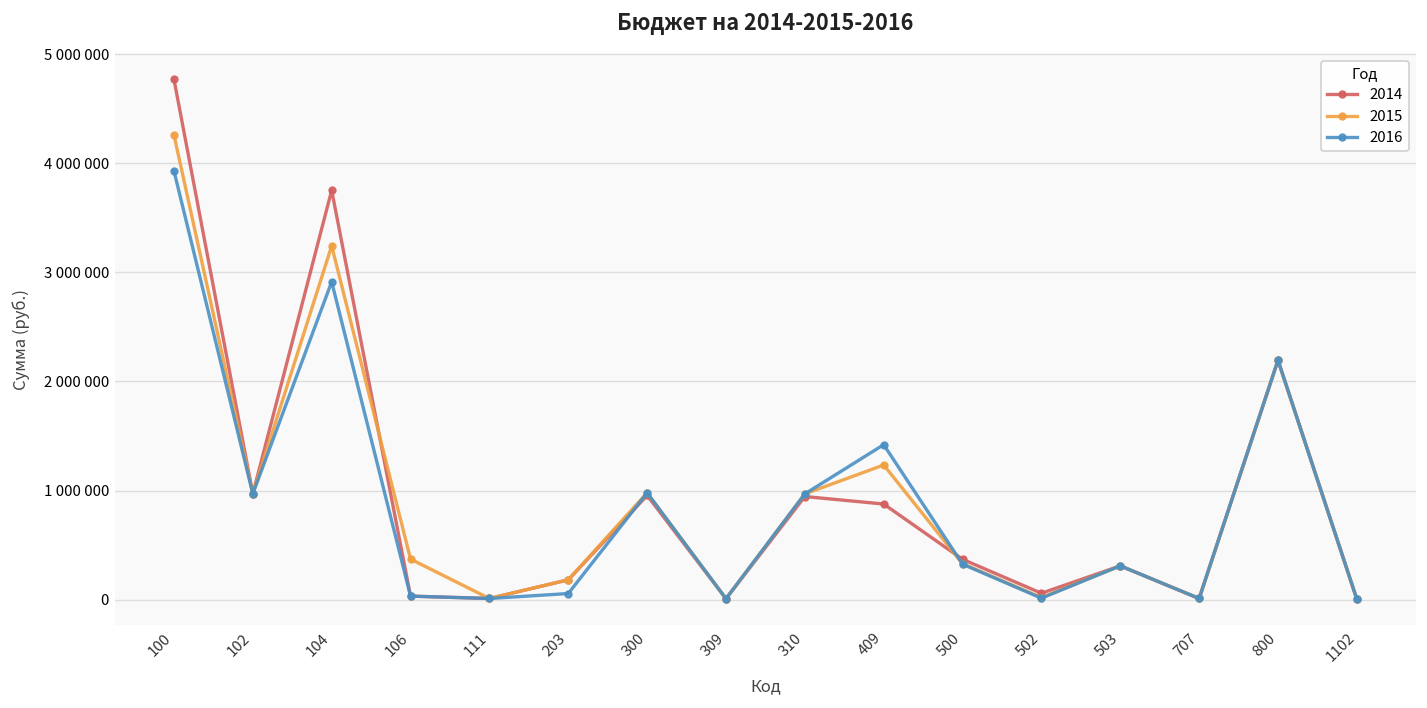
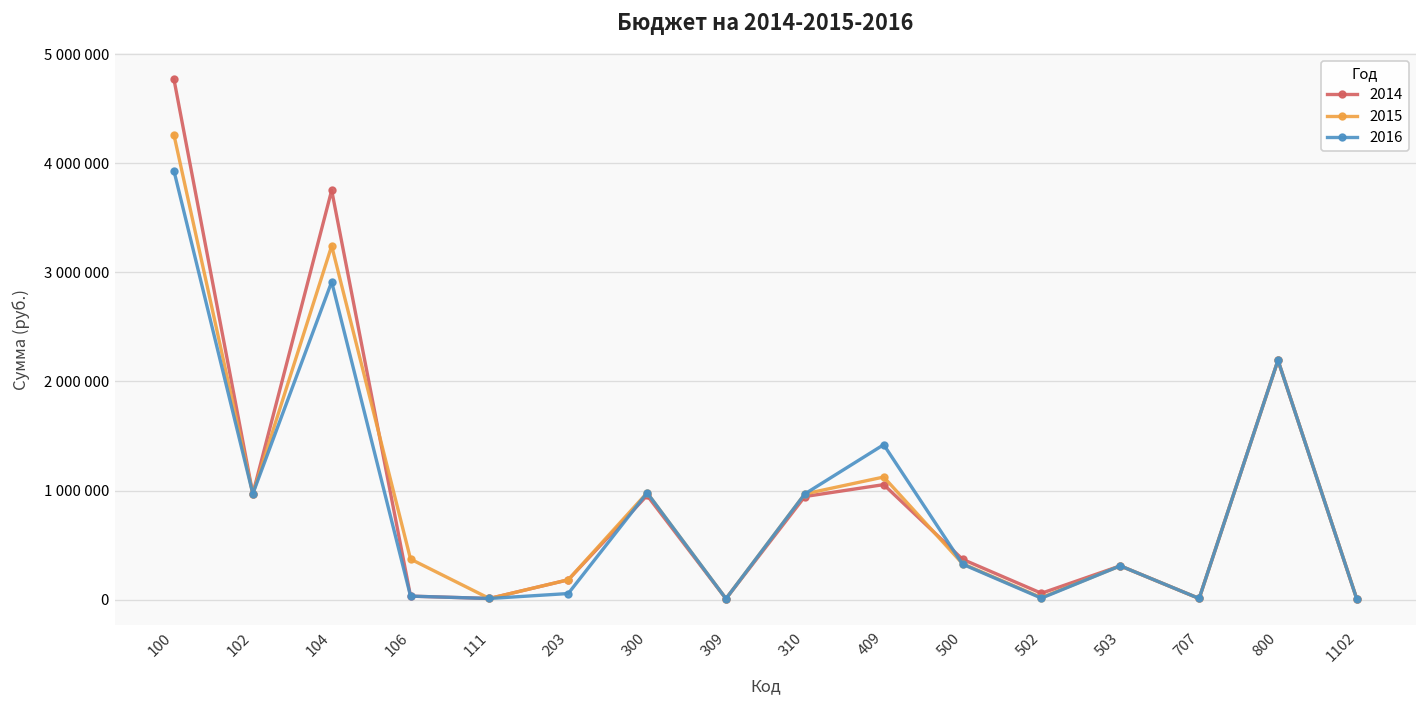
2014, 409: 900000 -> 1100000
2015, 409: 1200000 -> 1100000
